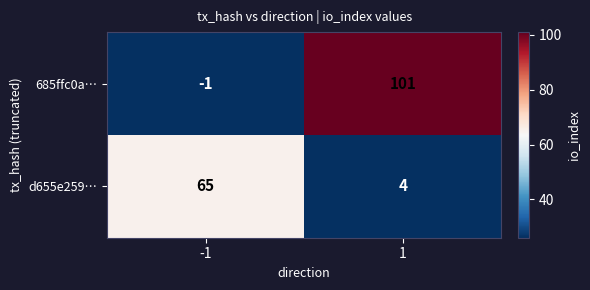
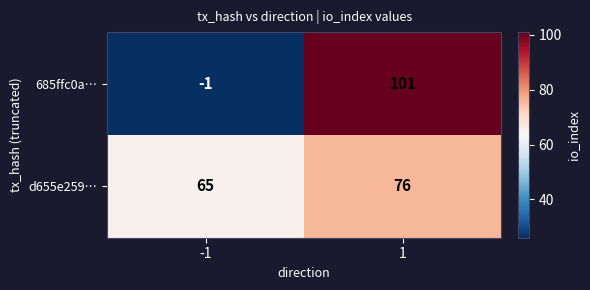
d655e259…, 1: 4 -> 76
